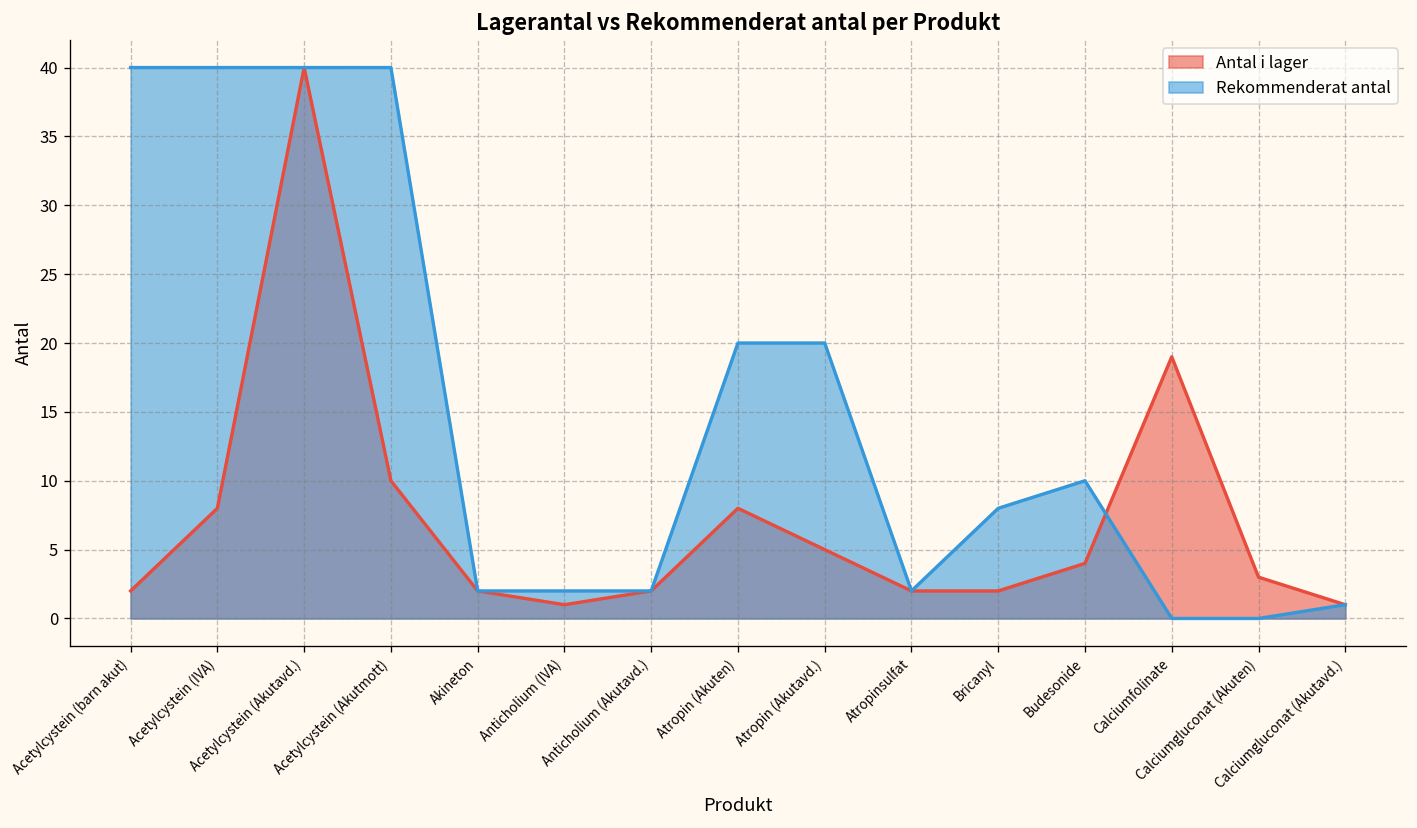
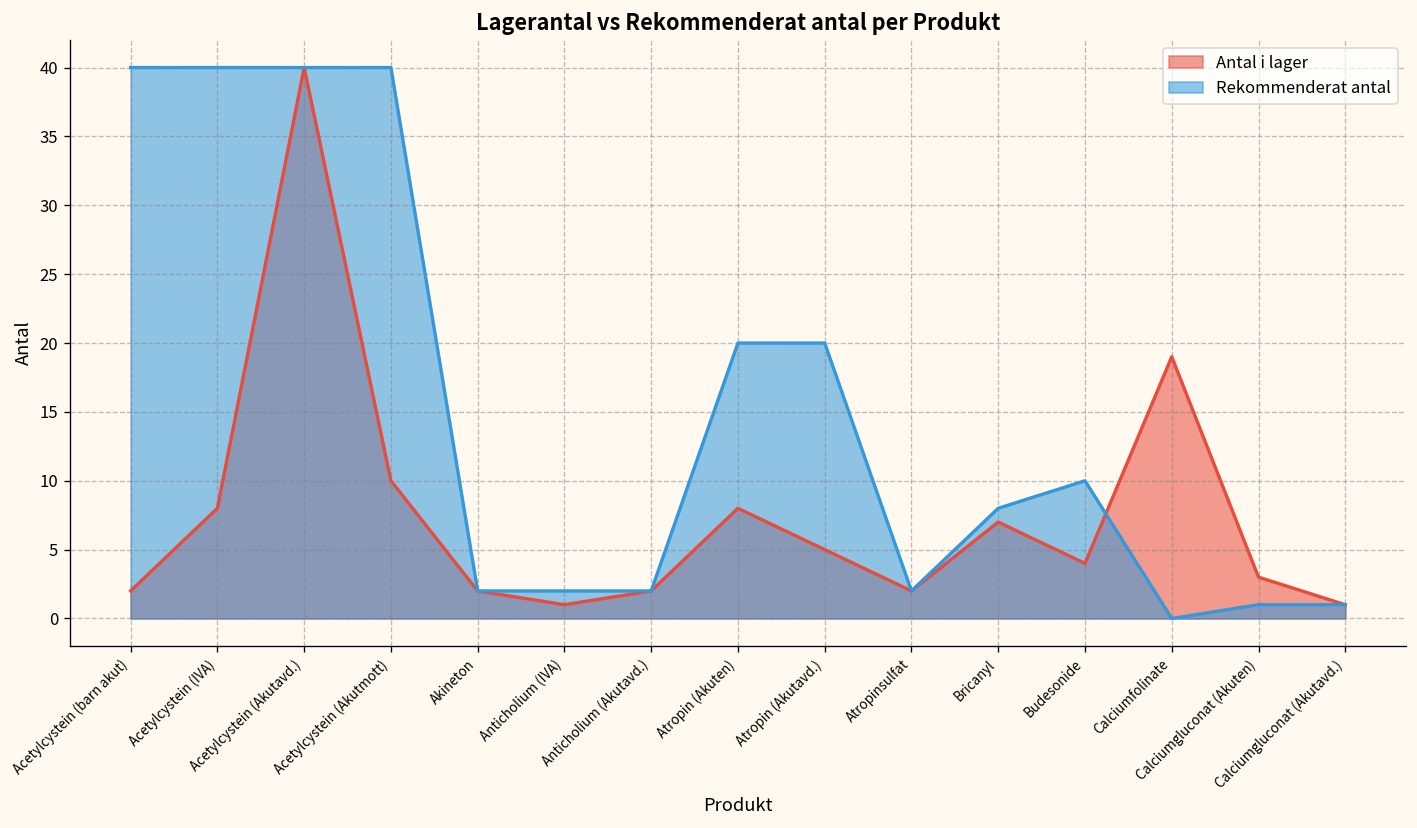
Antal i lager, Bricanyl: 2 -> 7
Rekommenderat antal, Calciumgluconat (Akuten): 0 -> 1
